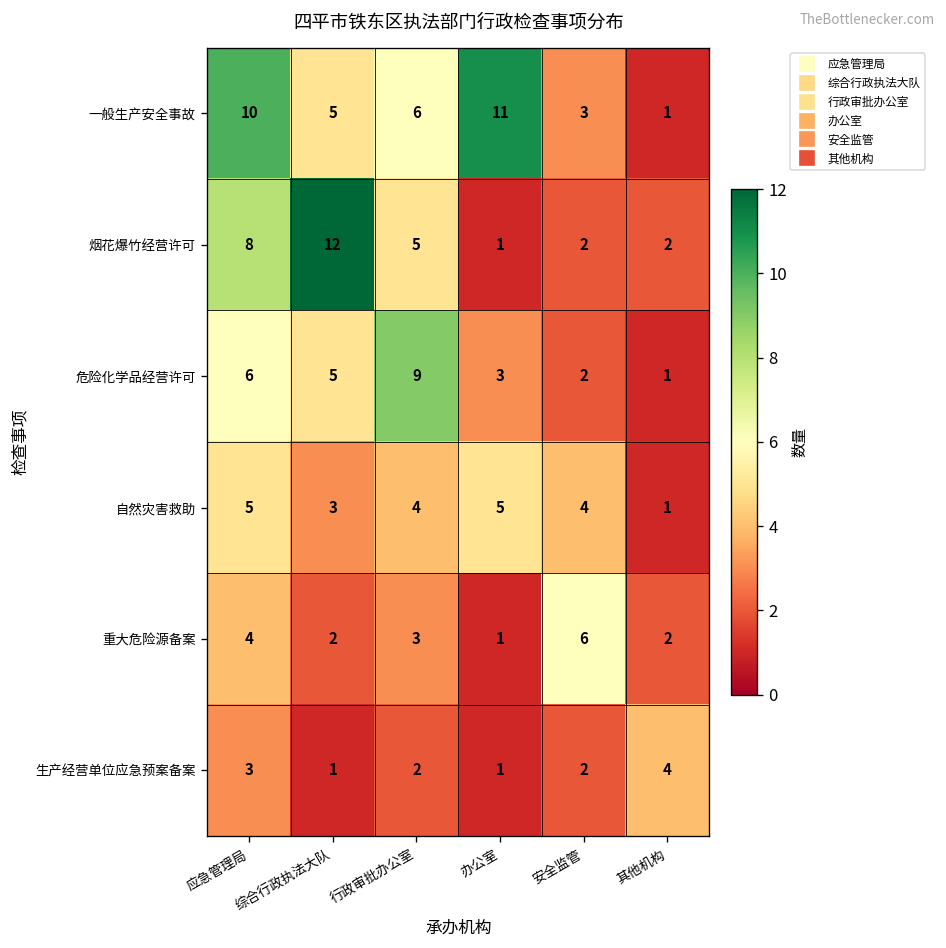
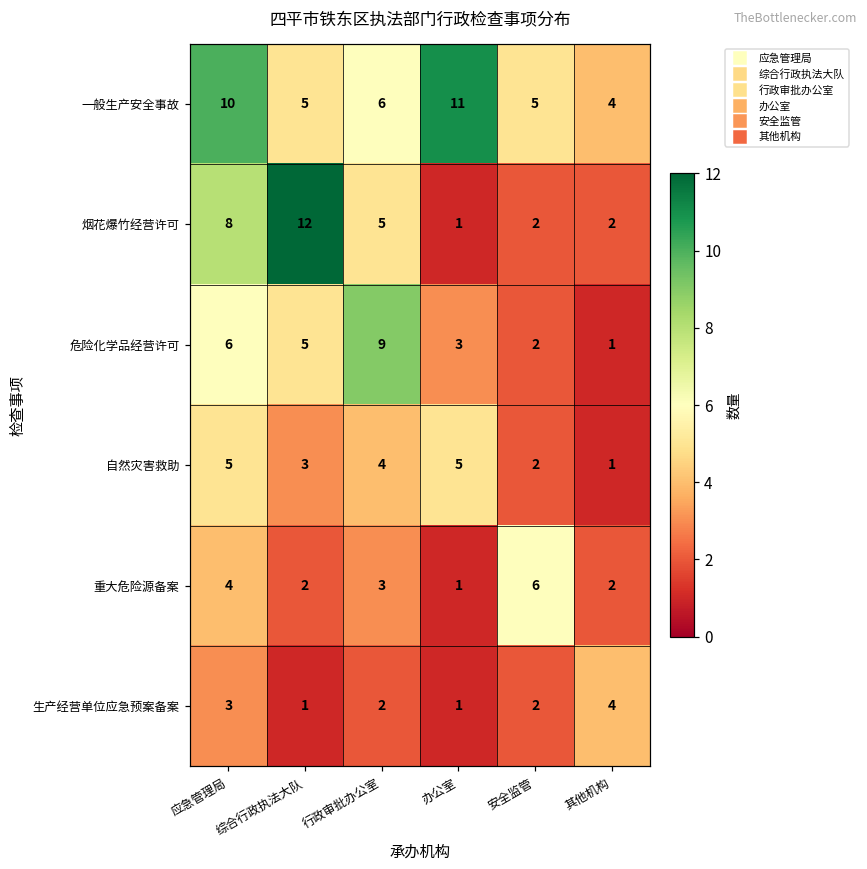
一般生产安全事故, 安全监管: 3 -> 5
一般生产安全事故, 其他机构: 1 -> 4
自然灾害救助, 安全监管: 4 -> 2
